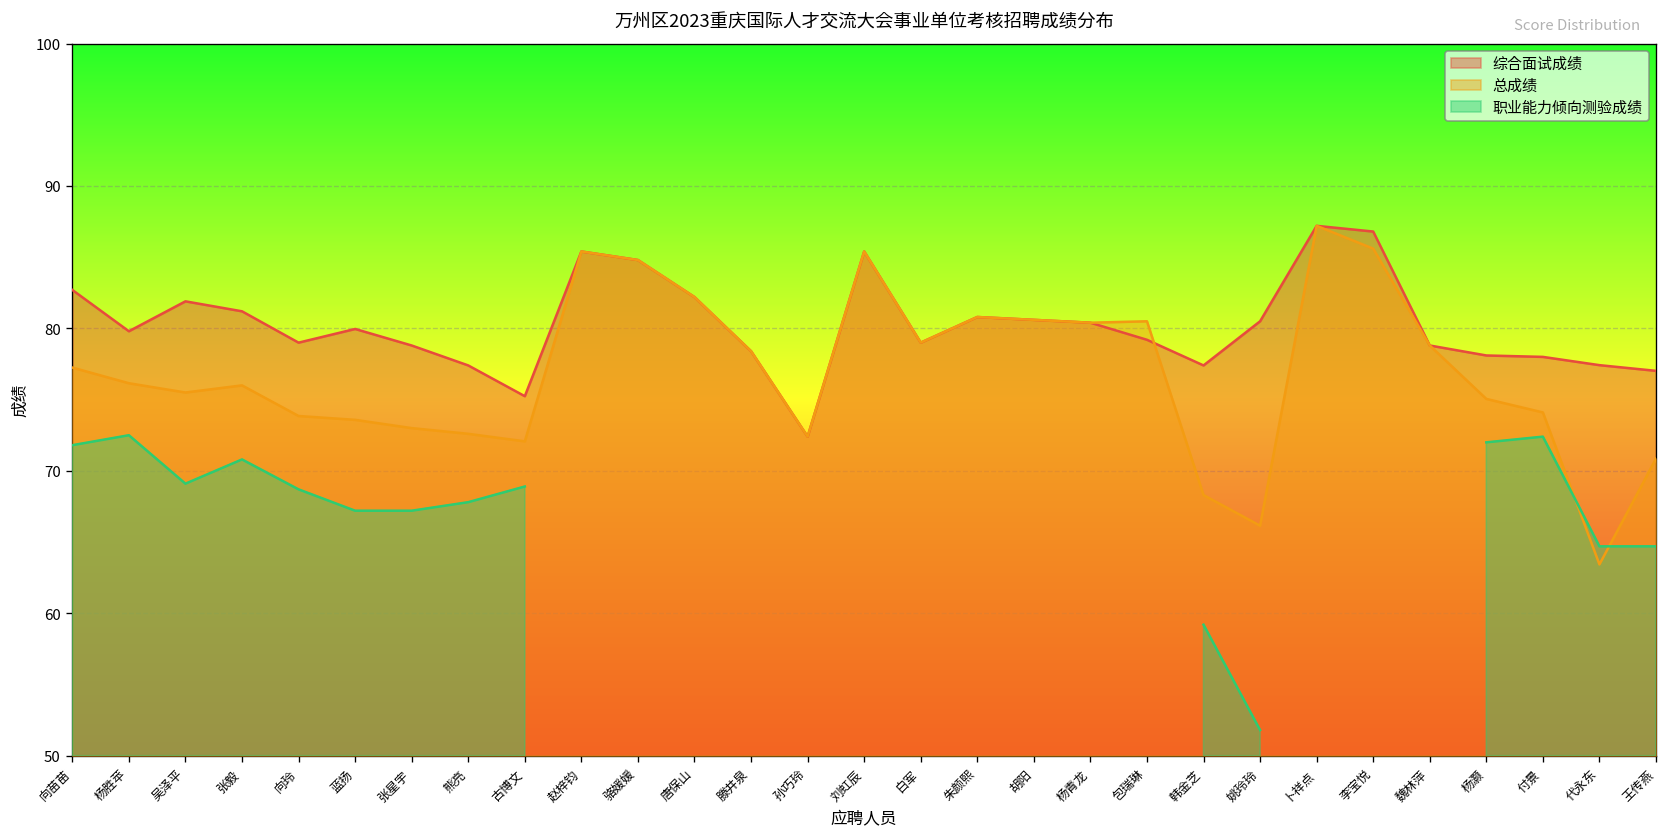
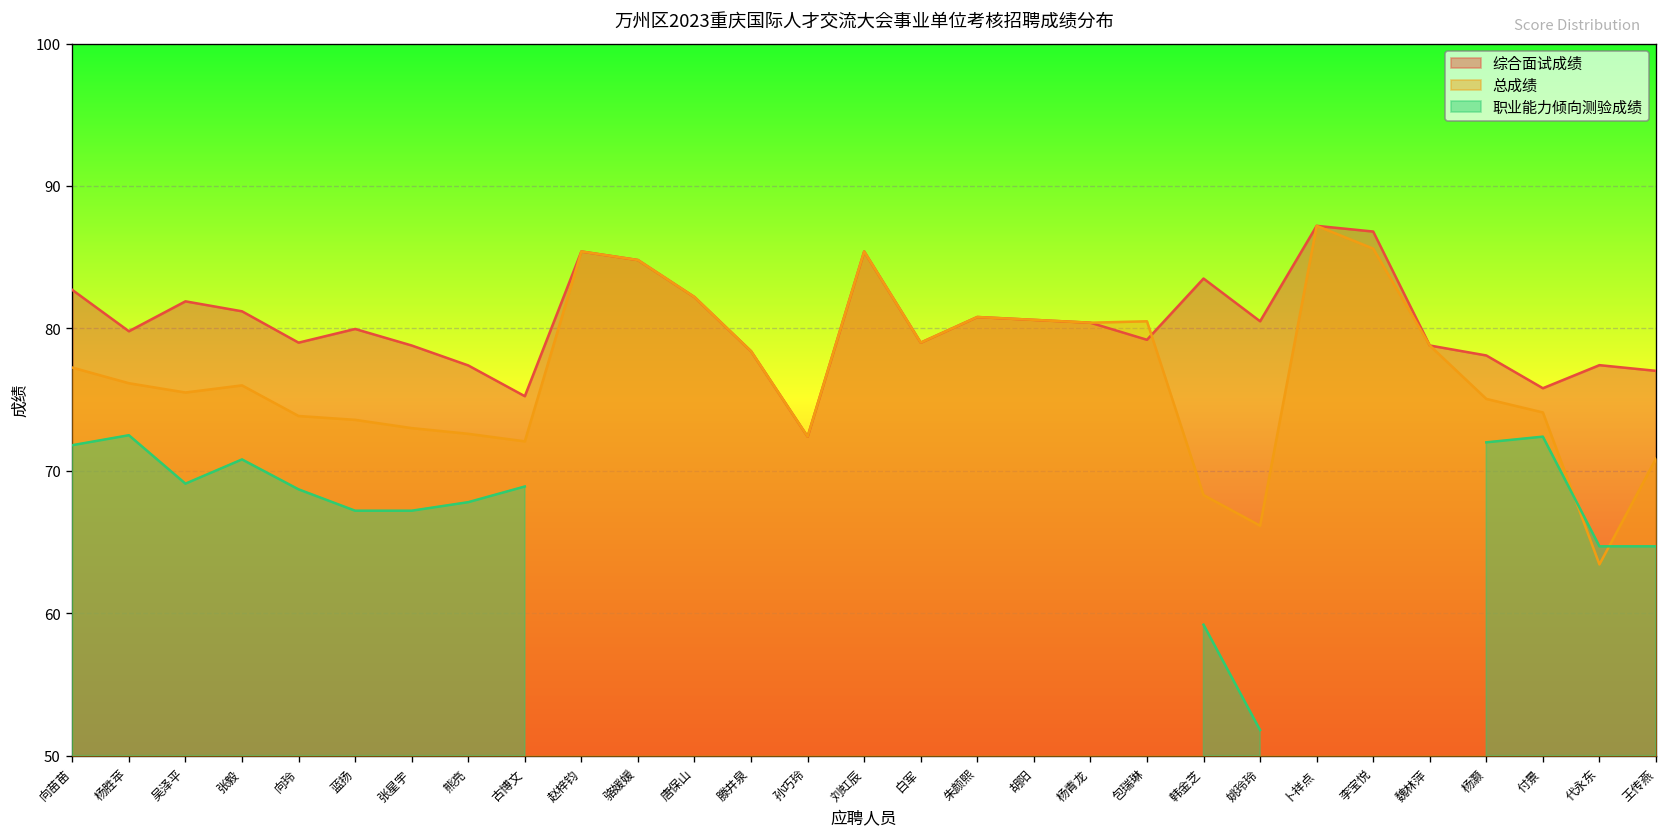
综合面试成绩, 韩金芝: 77.4 -> 83.5
综合面试成绩, 付景: 78.0 -> 75.8
